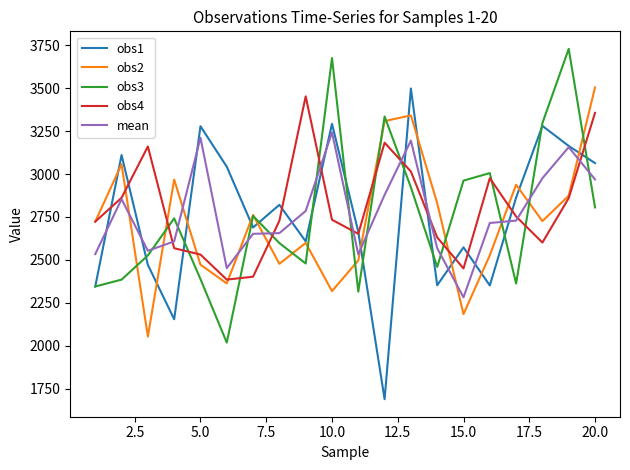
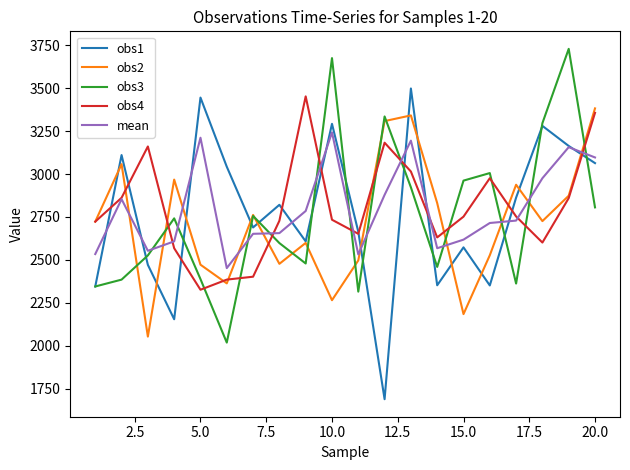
obs1, 5.0: 3280 -> 3450
obs4, 5.0: 2530 -> 2330
obs2, 10.0: 2320 -> 2270
obs4, 15.0: 2450 -> 2750
mean, 15.0: 2280 -> 2620
obs2, 20.0: 3510 -> 3380
mean, 20.0: 2970 -> 3100
